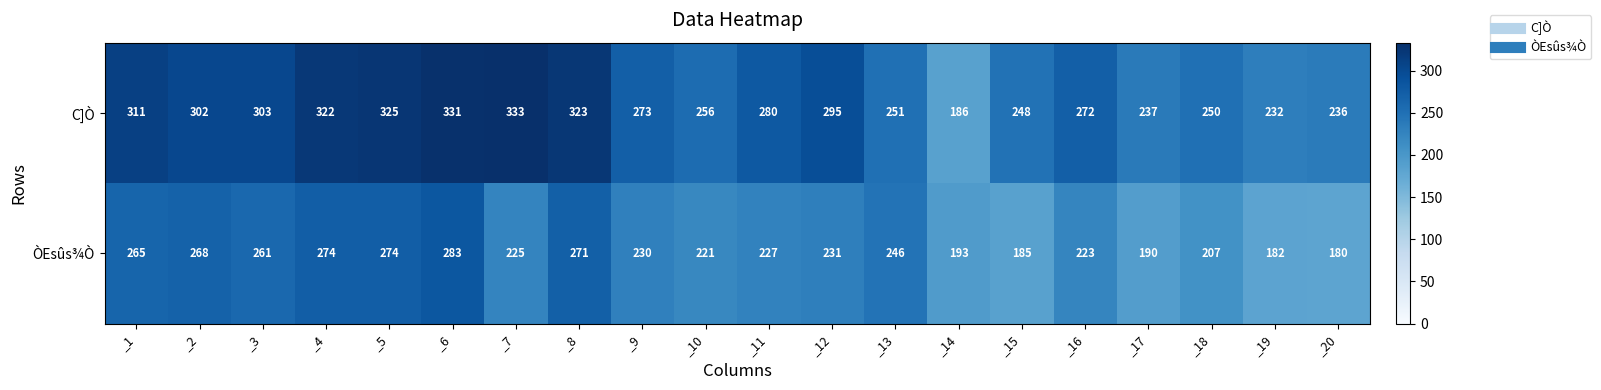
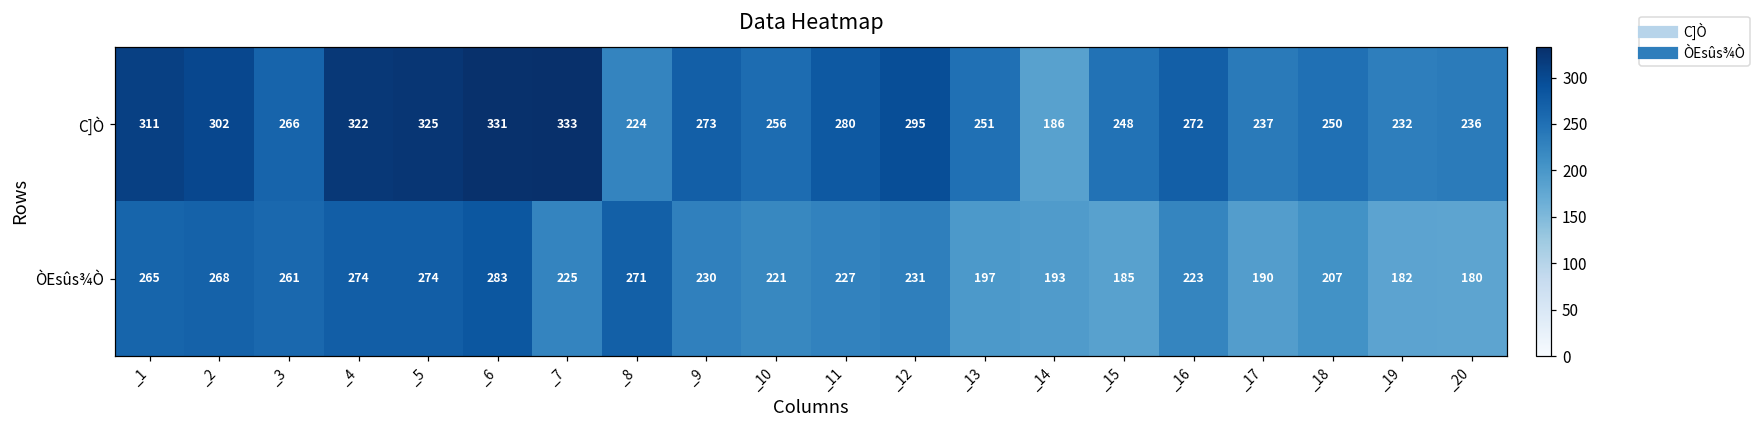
C]Ò, _3: 303 -> 266
C]Ò, _8: 323 -> 224
ÒEsûs¾Ò, _13: 246 -> 197
